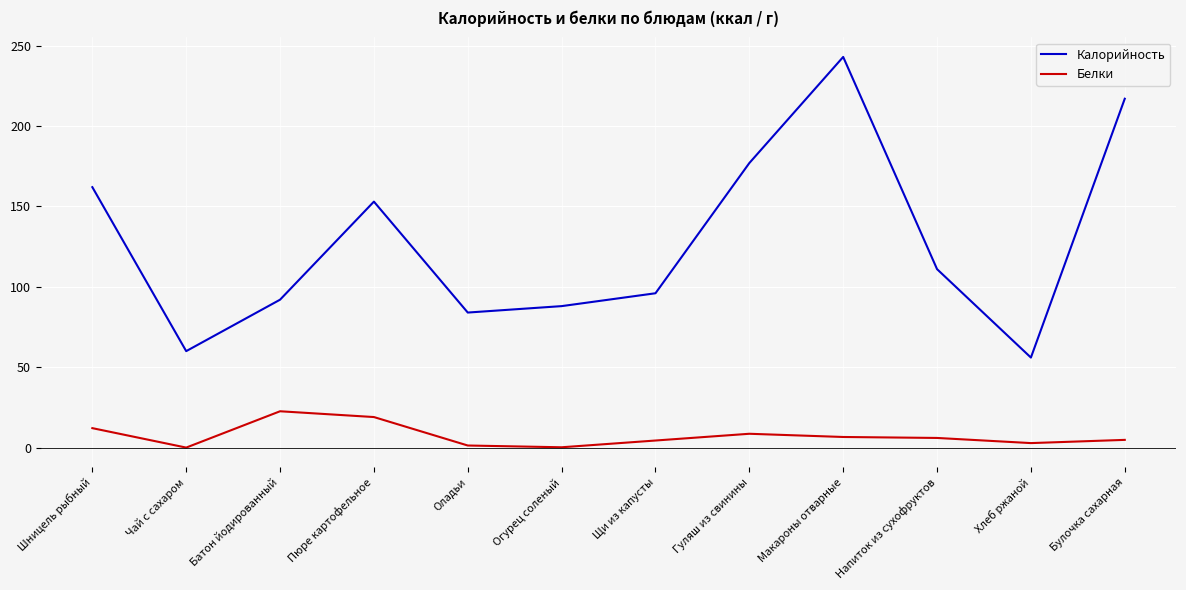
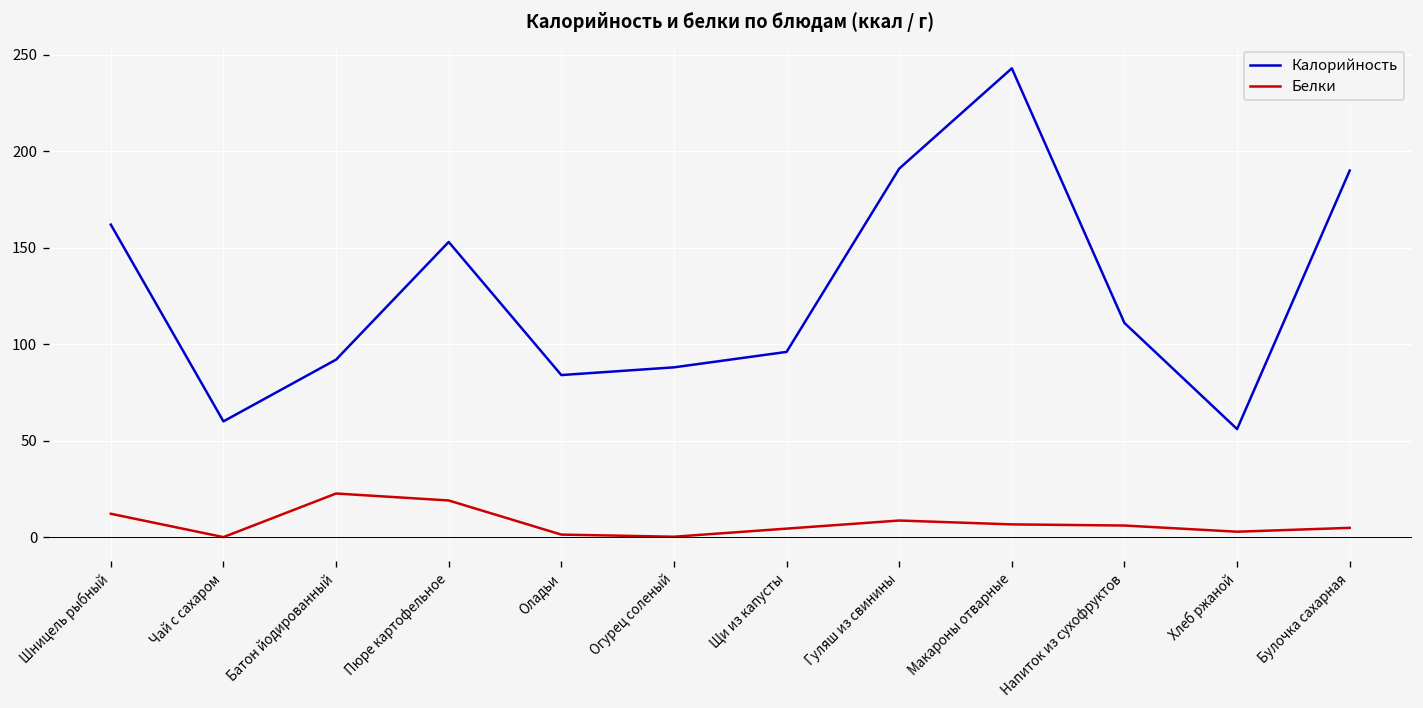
Калорийность, Гуляш из свинины: 177 -> 191
Калорийность, Булочка сахарная: 217 -> 190
